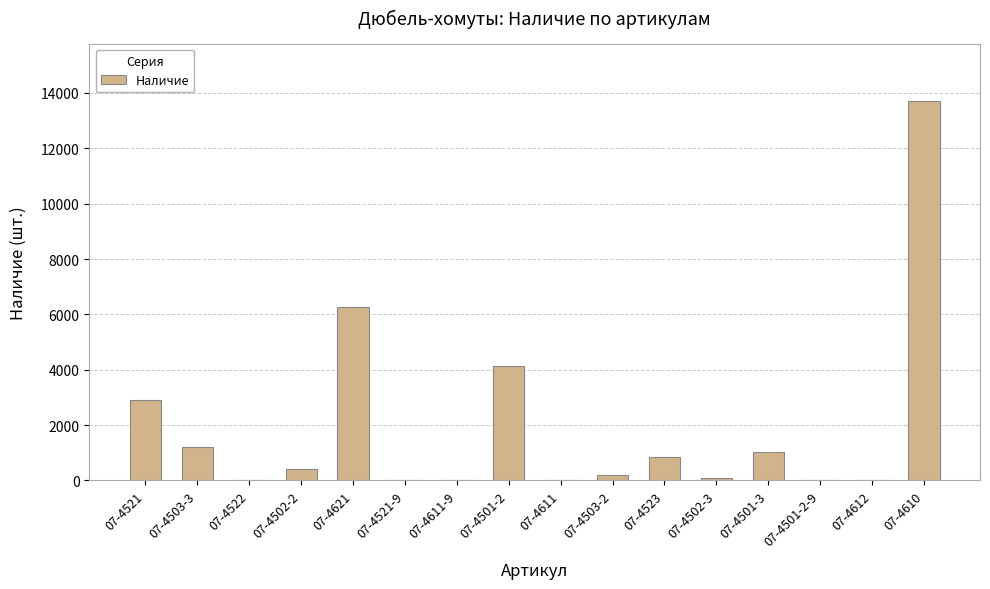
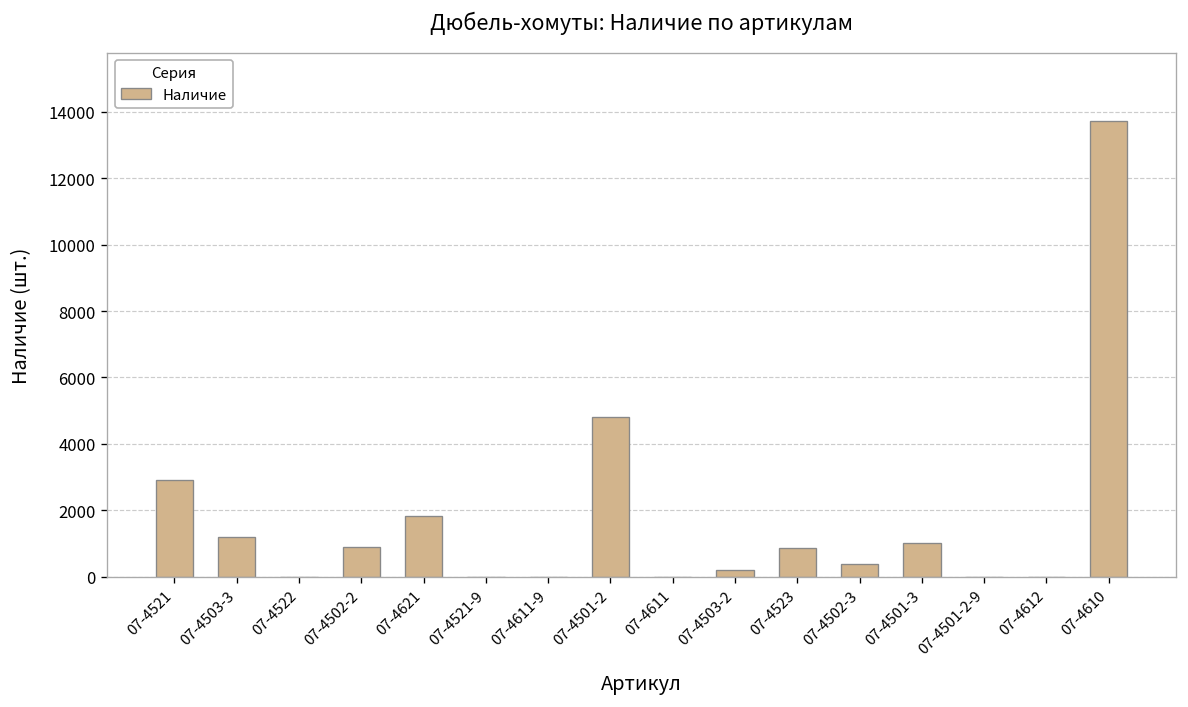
07-4502-2: 400 -> 900
07-4621: 6200 -> 1800
07-4501-2: 4100 -> 4800
07-4502-3: 100 -> 400
